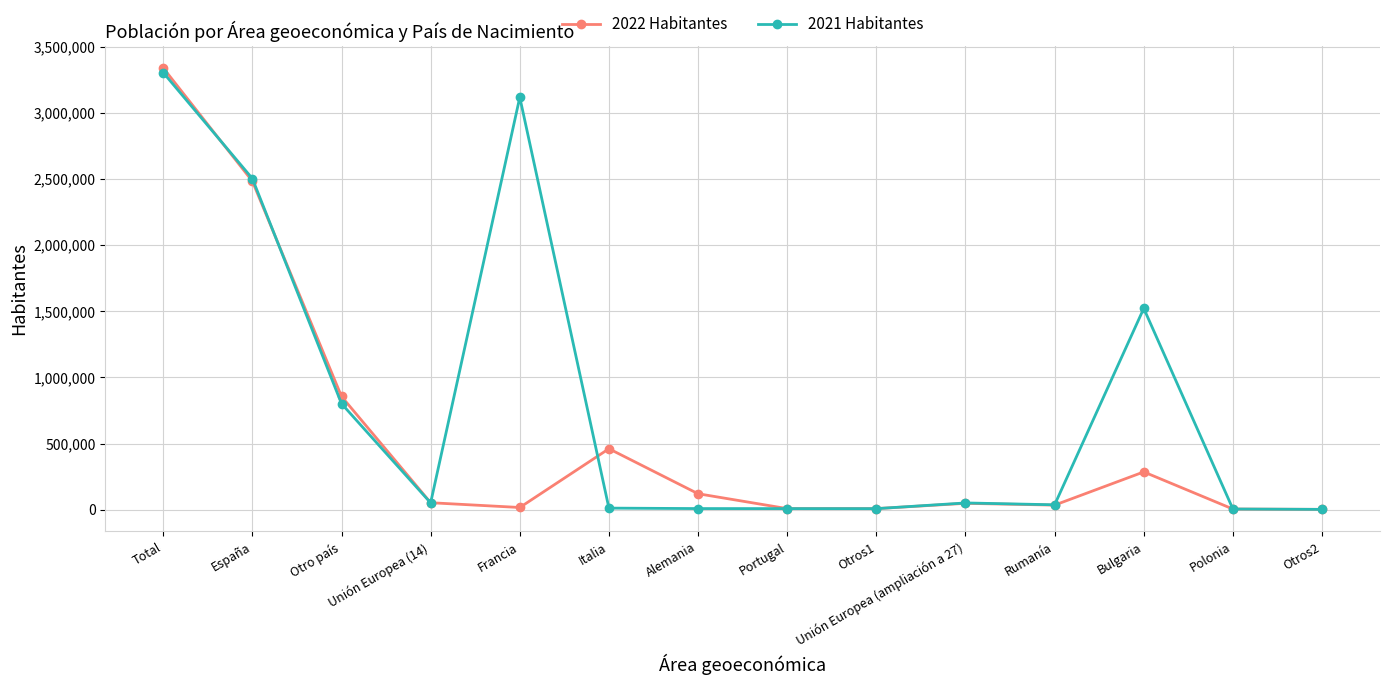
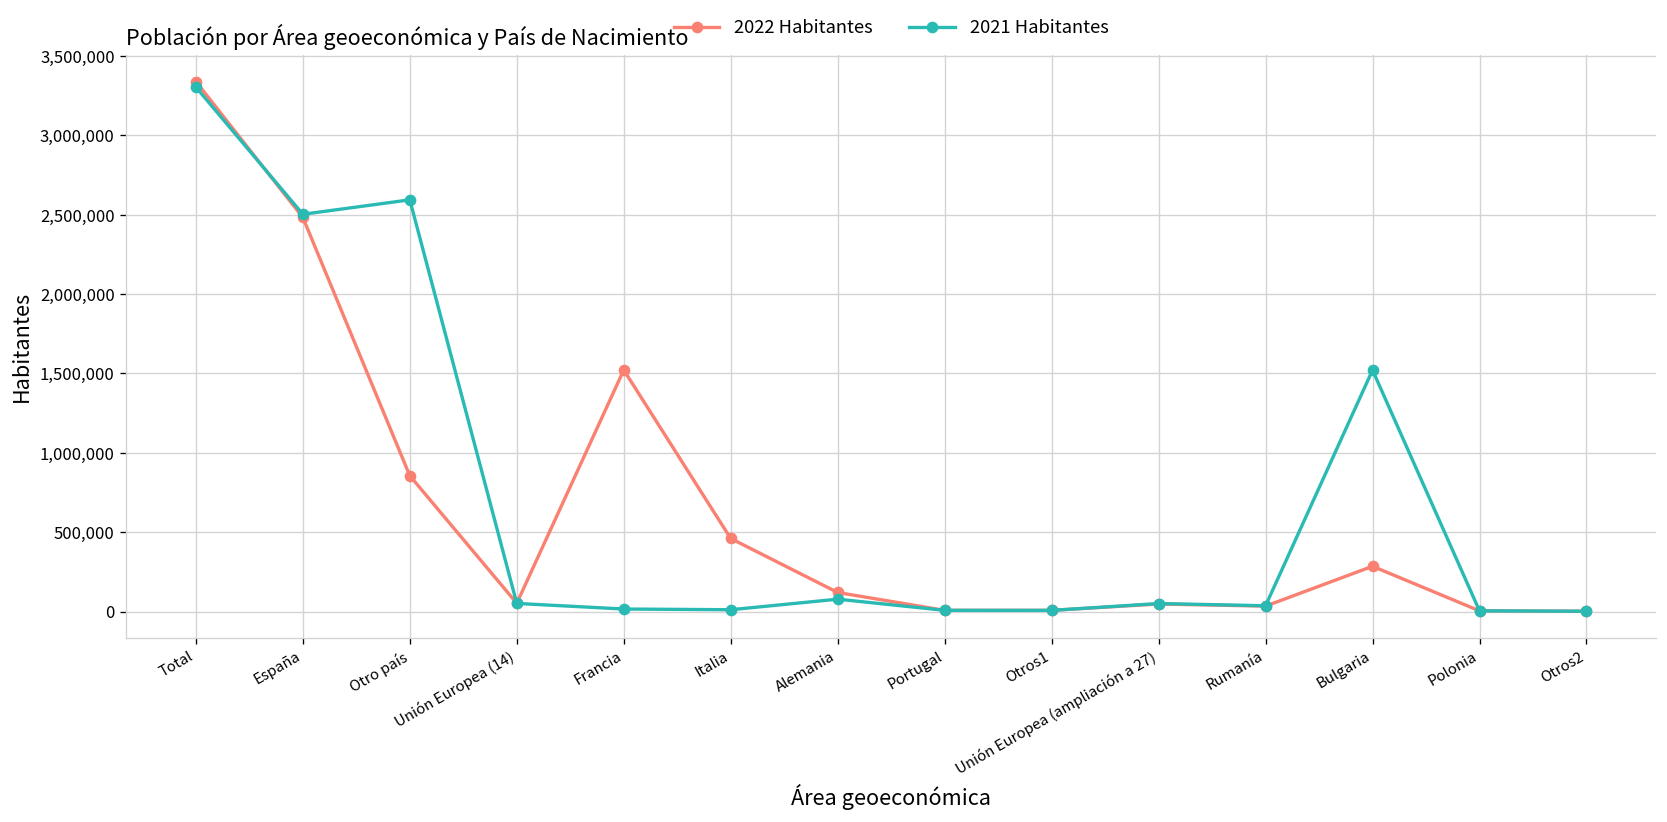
2021 Habitantes, Otro país: 800,000 -> 2,590,000
2022 Habitantes, Francia: 20,000 -> 1,520,000
2021 Habitantes, Francia: 3,120,000 -> 20,000
2021 Habitantes, Alemania: 10,000 -> 80,000
